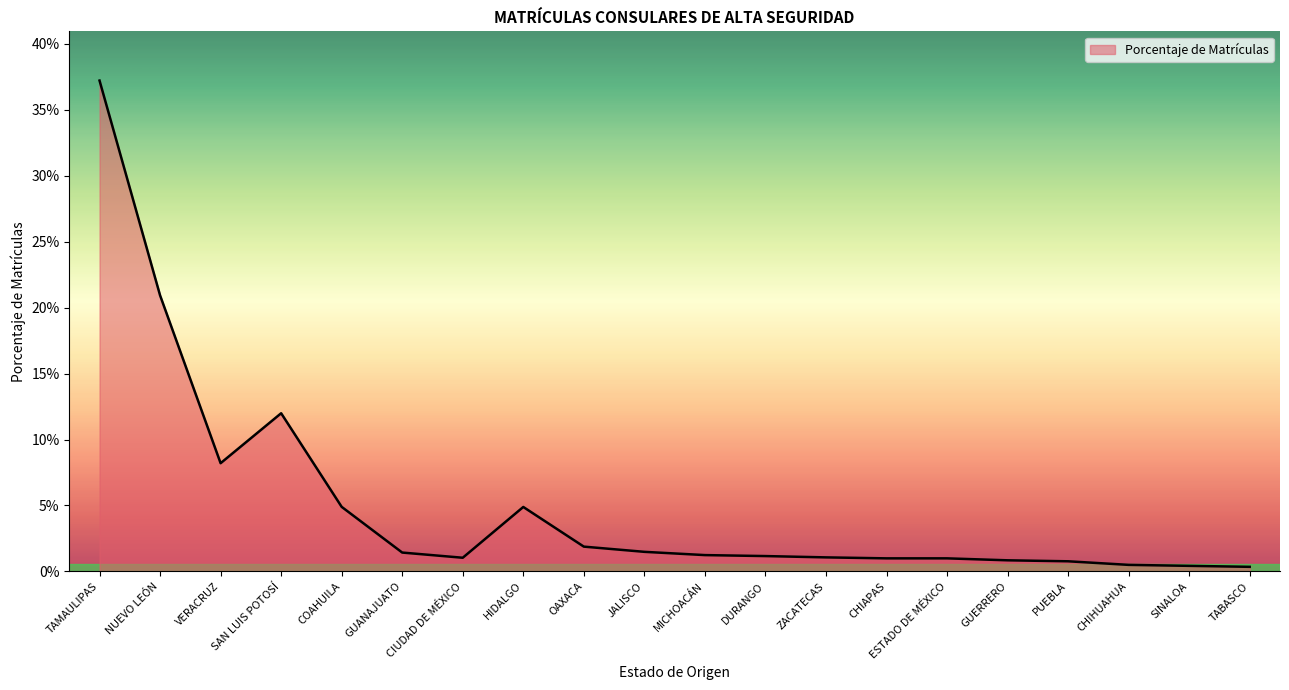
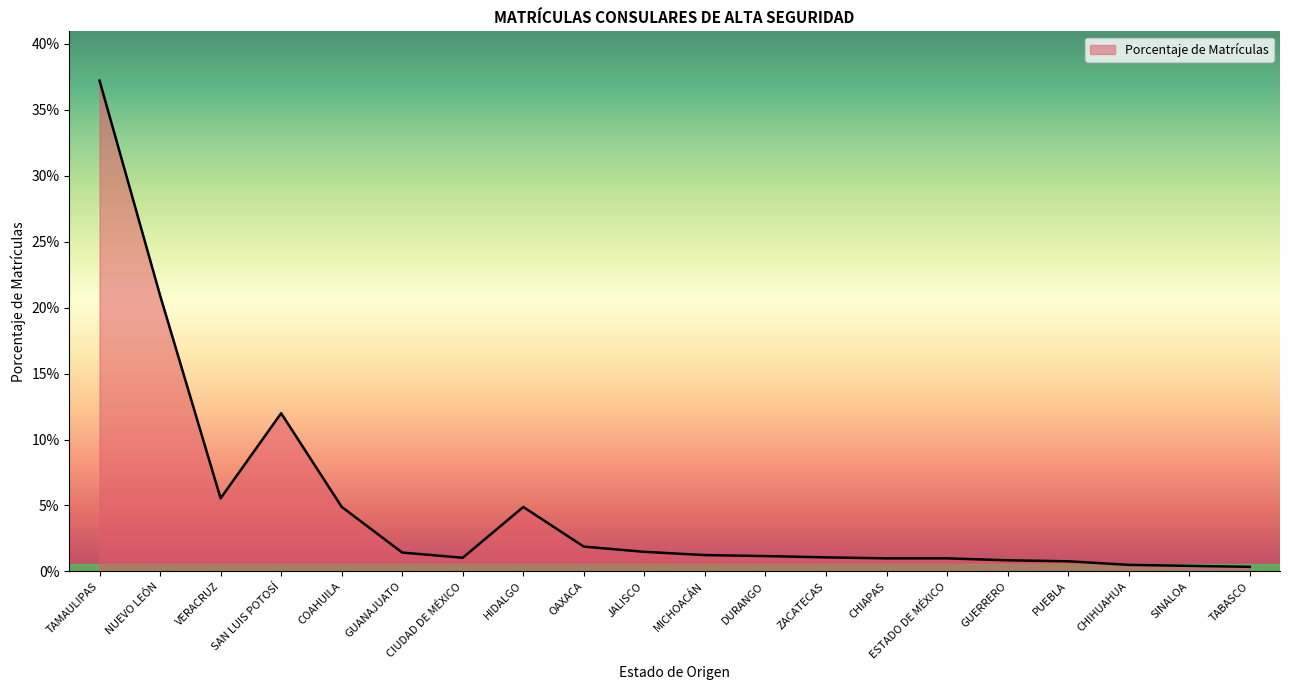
VERACRUZ: 8.2% -> 5.5%
